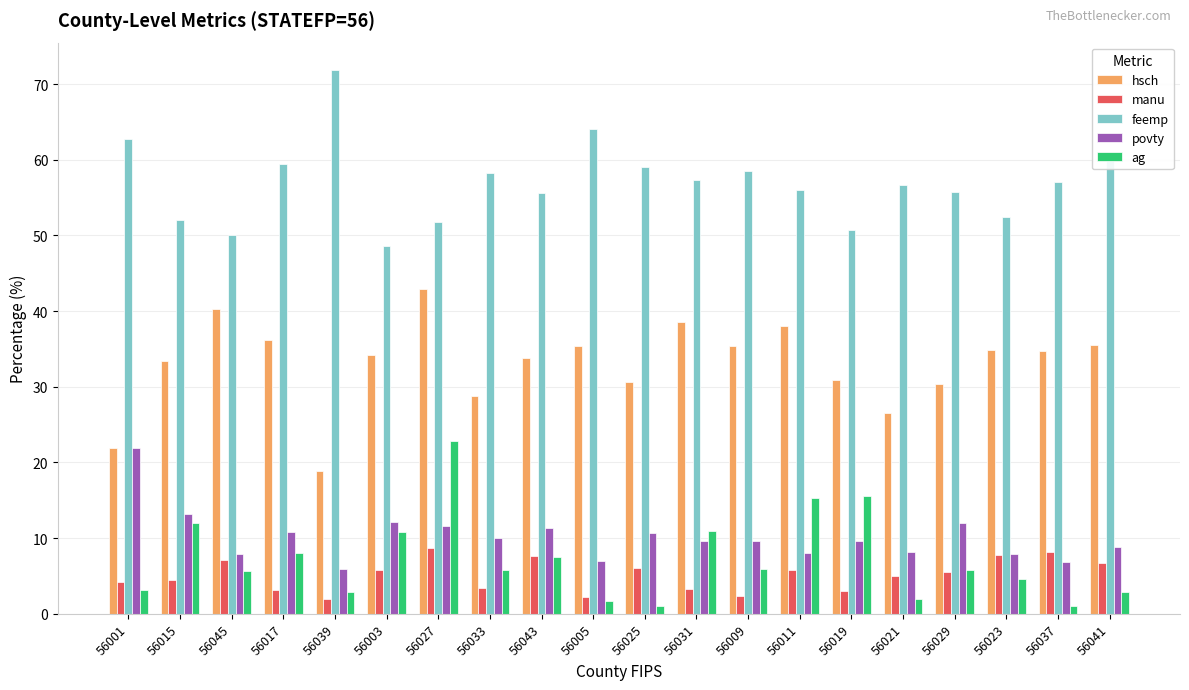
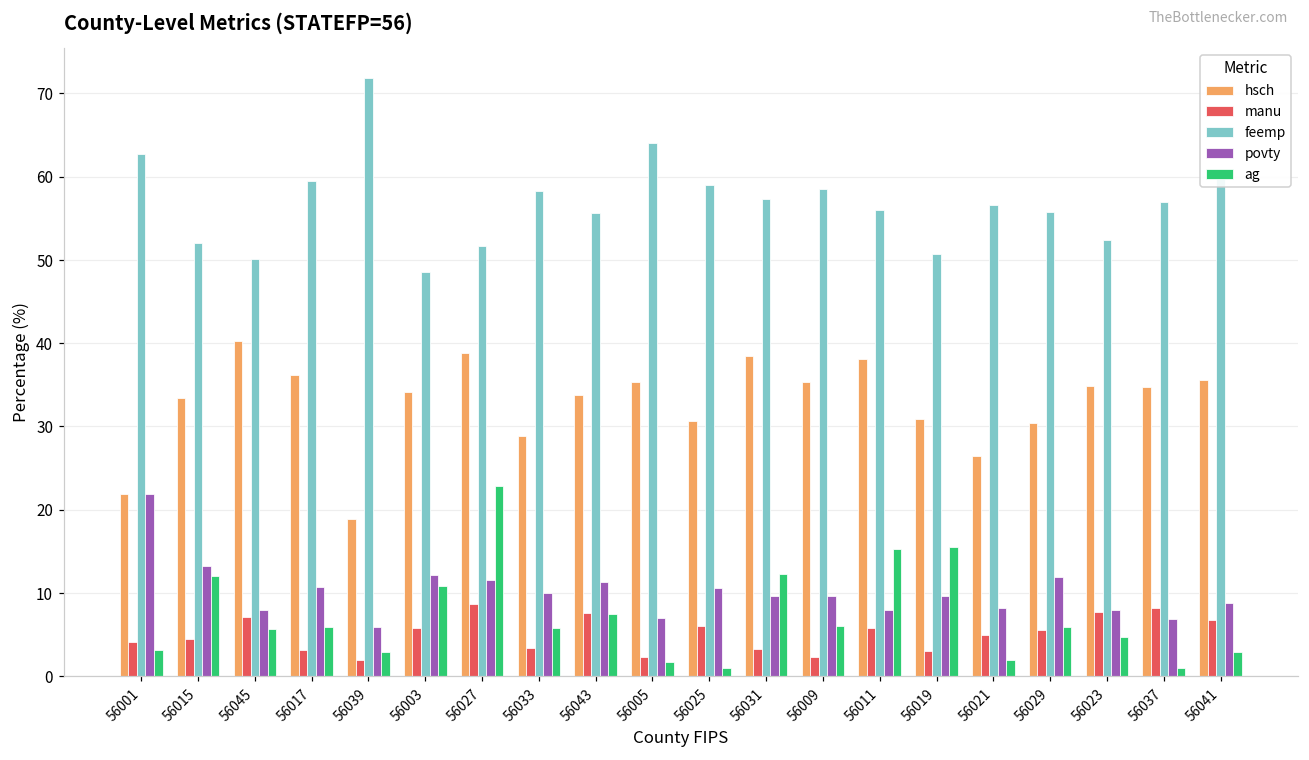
ag, 56017: 8 -> 6
hsch, 56027: 43 -> 39
ag, 56031: 11 -> 12
